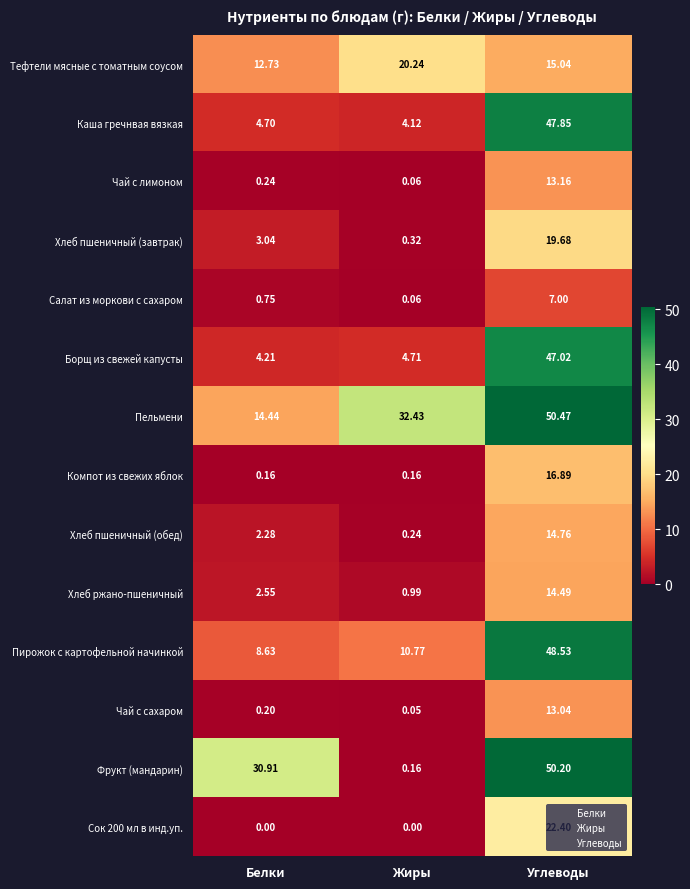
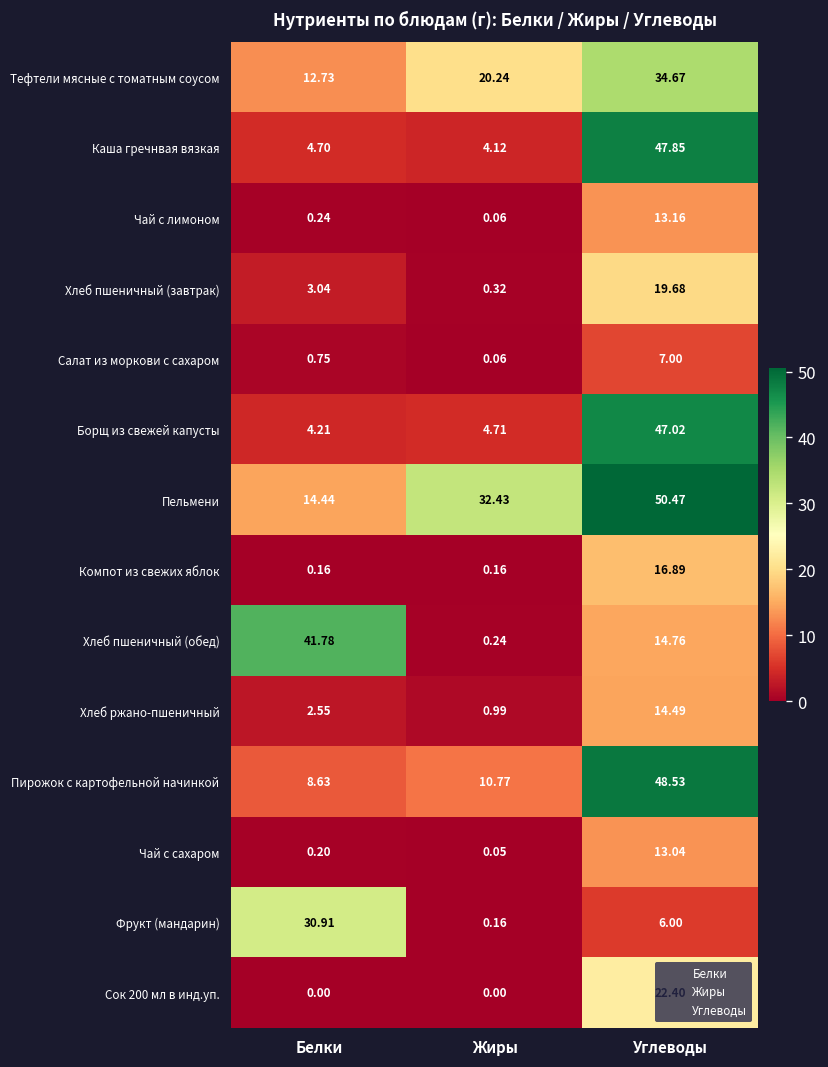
Тефтели мясные с томатным соусом, Углеводы: 15.04 -> 34.67
Хлеб пшеничный (обед), Белки: 2.28 -> 41.78
Фрукт (мандарин), Углеводы: 50.20 -> 6.00
